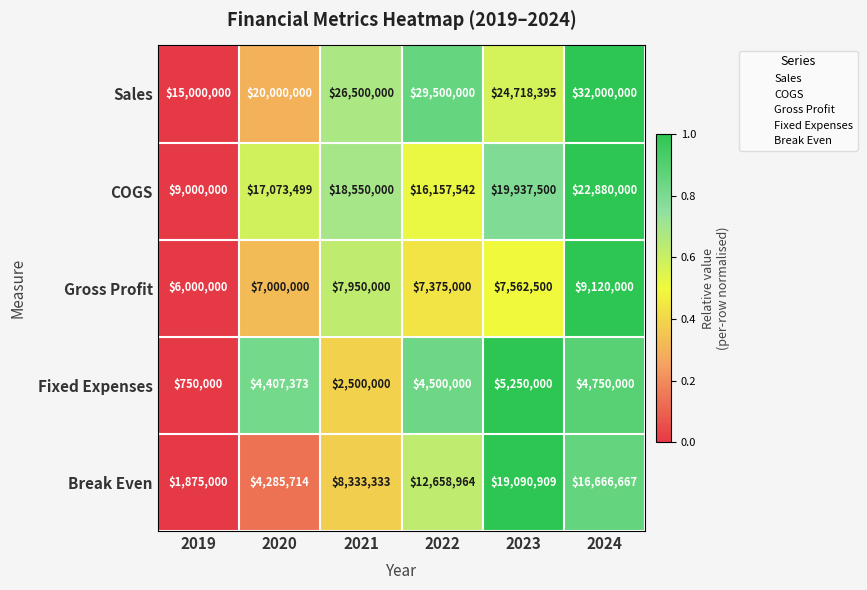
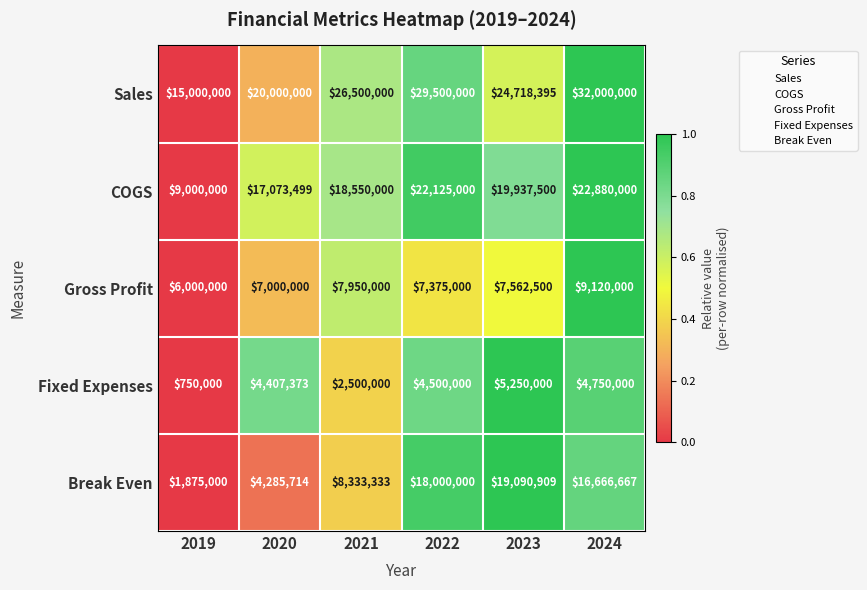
COGS, 2022: $16,157,542 -> $22,125,000
Break Even, 2022: $12,658,964 -> $18,000,000
